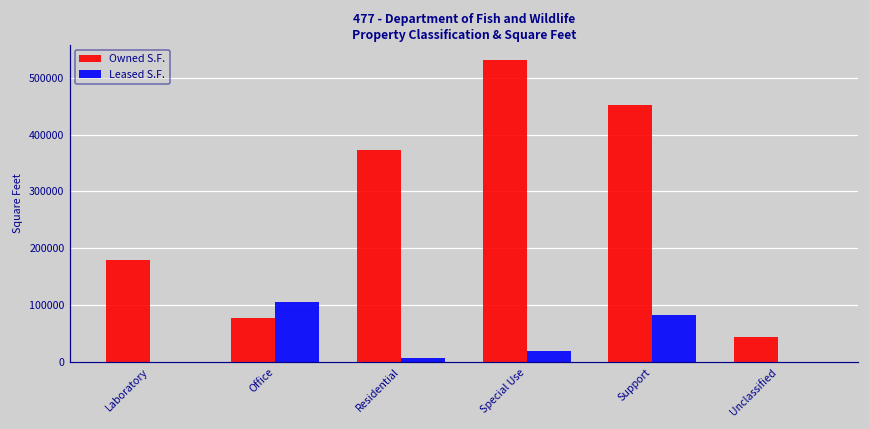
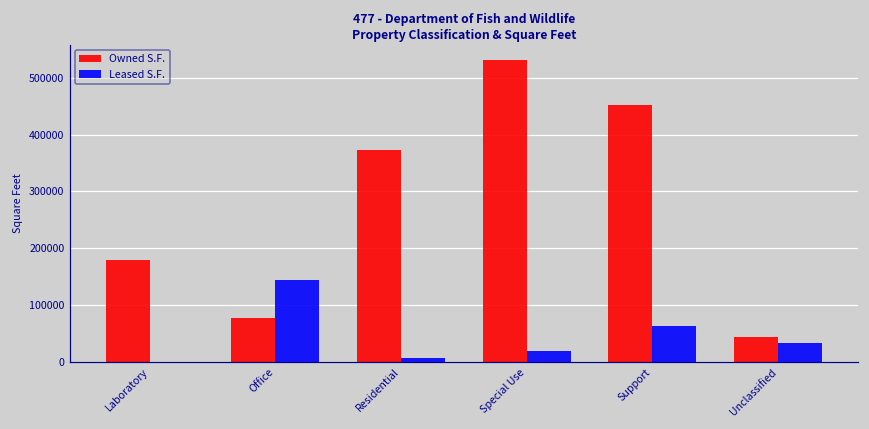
Leased S.F., Office: 110000 -> 140000
Leased S.F., Support: 80000 -> 60000
Leased S.F., Unclassified: 0 -> 30000
